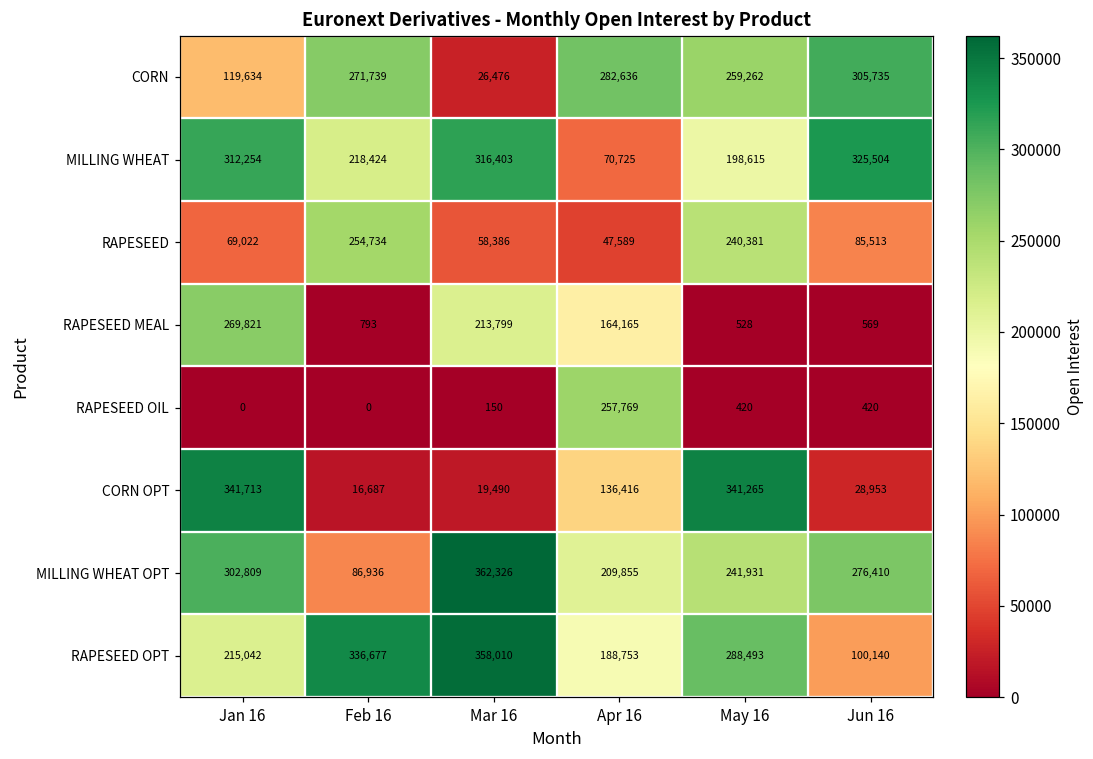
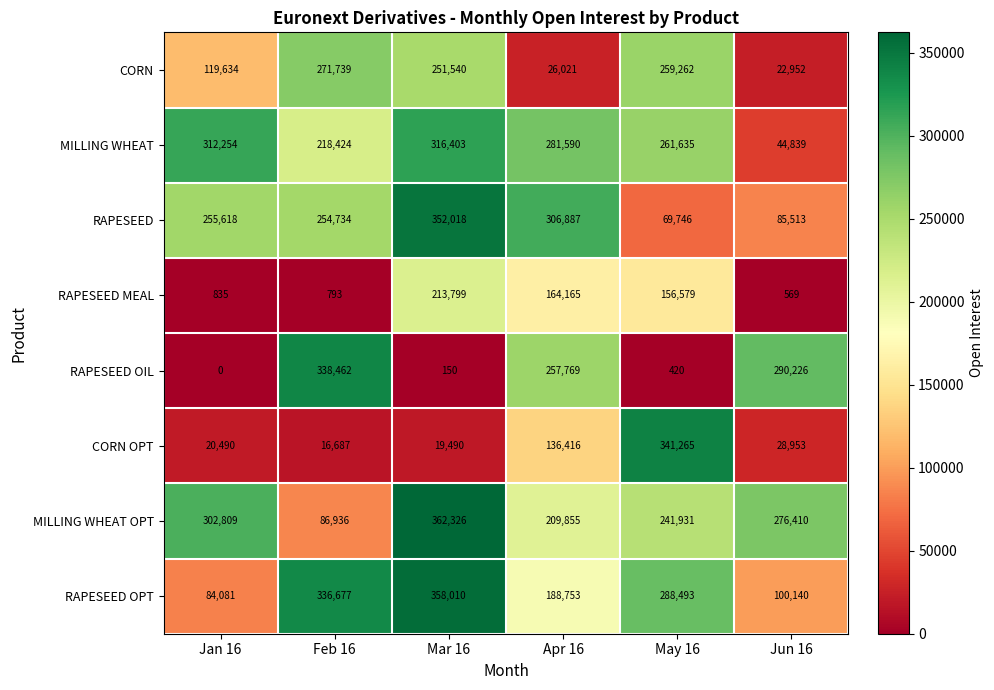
CORN, Mar 16: 26,476 -> 251,540
CORN, Apr 16: 282,636 -> 26,021
CORN, Jun 16: 305,735 -> 22,952
MILLING WHEAT, Apr 16: 70,725 -> 281,590
MILLING WHEAT, May 16: 198,615 -> 261,635
MILLING WHEAT, Jun 16: 325,504 -> 44,839
RAPESEED, Jan 16: 69,022 -> 255,618
RAPESEED, Mar 16: 58,386 -> 352,018
RAPESEED, Apr 16: 47,589 -> 306,887
RAPESEED, May 16: 240,381 -> 69,746
RAPESEED MEAL, Jan 16: 269,821 -> 835
RAPESEED MEAL, May 16: 528 -> 156,579
RAPESEED OIL, Feb 16: 0 -> 338,462
RAPESEED OIL, Jun 16: 420 -> 290,226
CORN OPT, Jan 16: 341,713 -> 20,490
RAPESEED OPT, Jan 16: 215,042 -> 84,081
